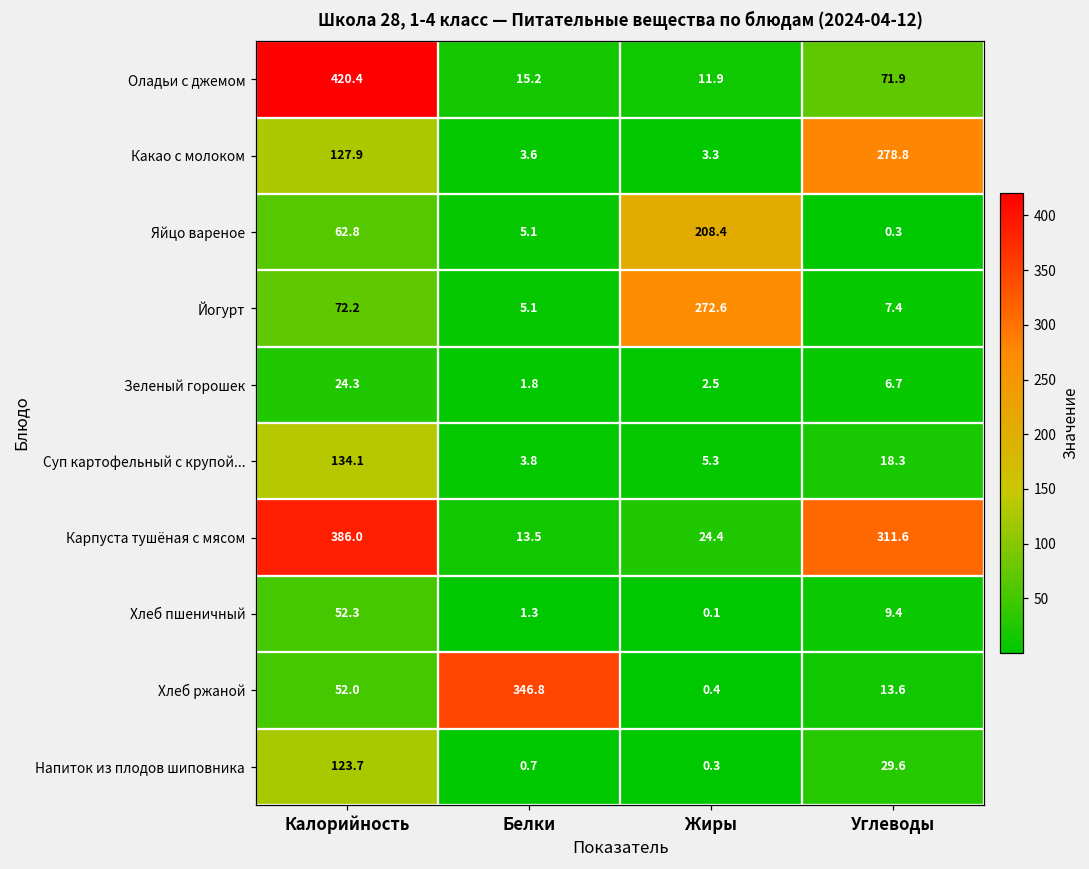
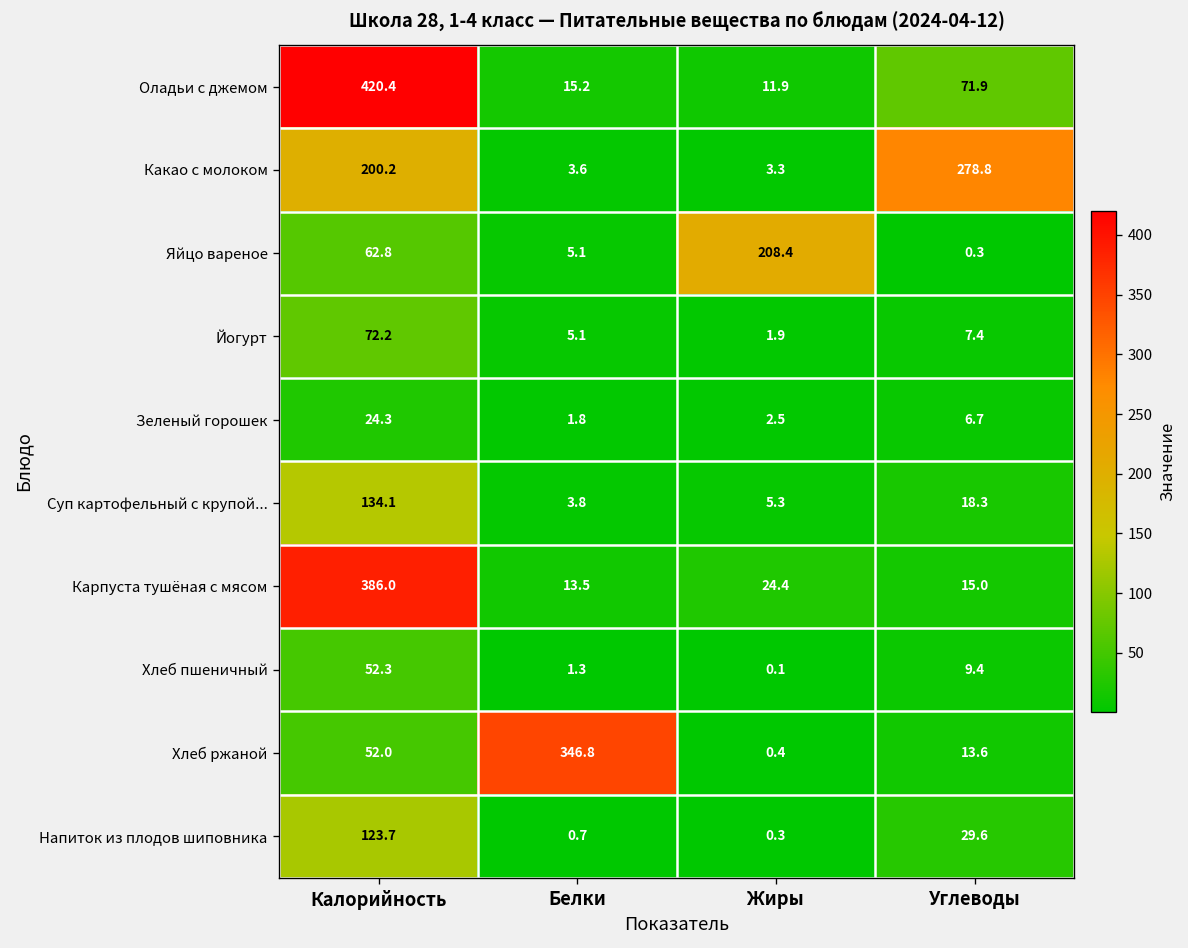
Какао с молоком, Калорийность: 127.9 -> 200.2
Йогурт, Жиры: 272.6 -> 1.9
Карпуста тушёная с мясом, Углеводы: 311.6 -> 15.0
